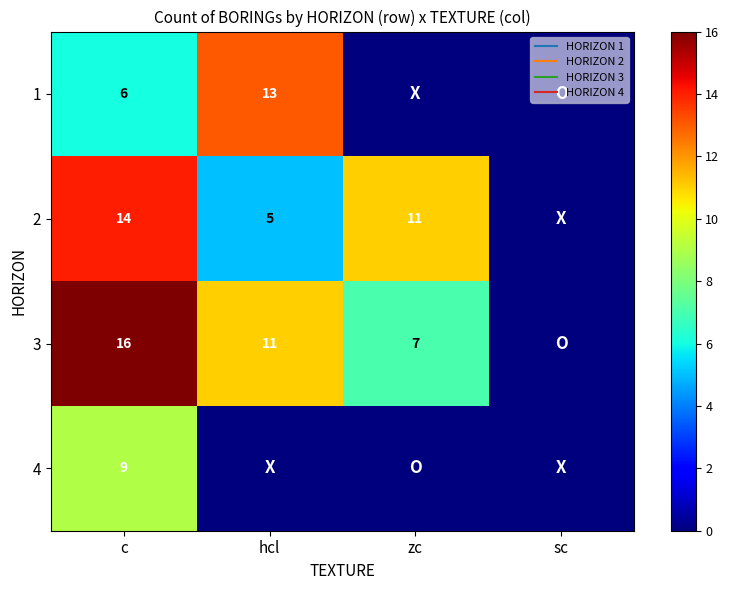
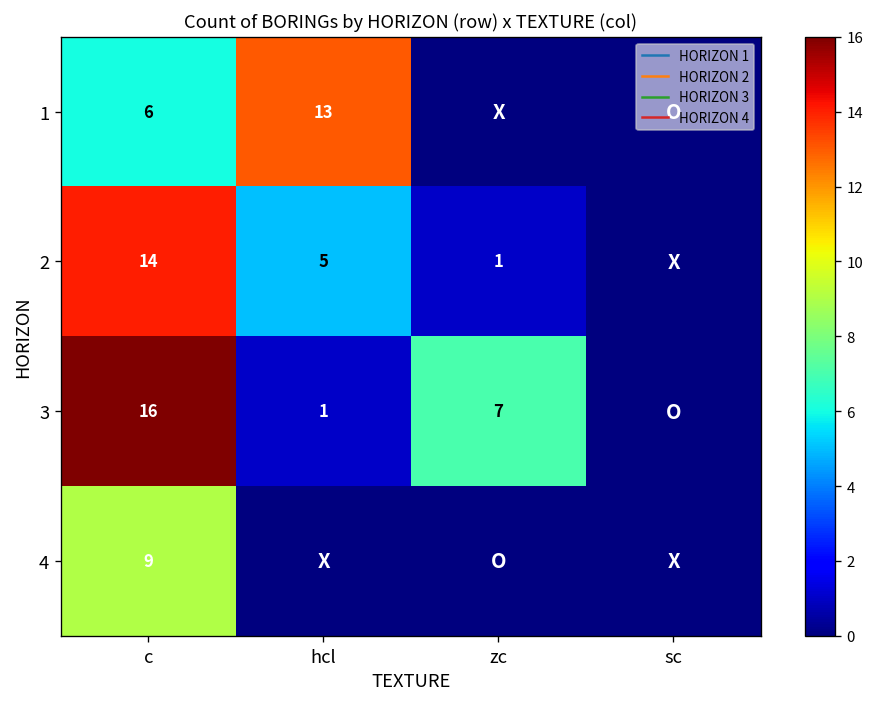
2, zc: 11 -> 1
3, hcl: 11 -> 1
